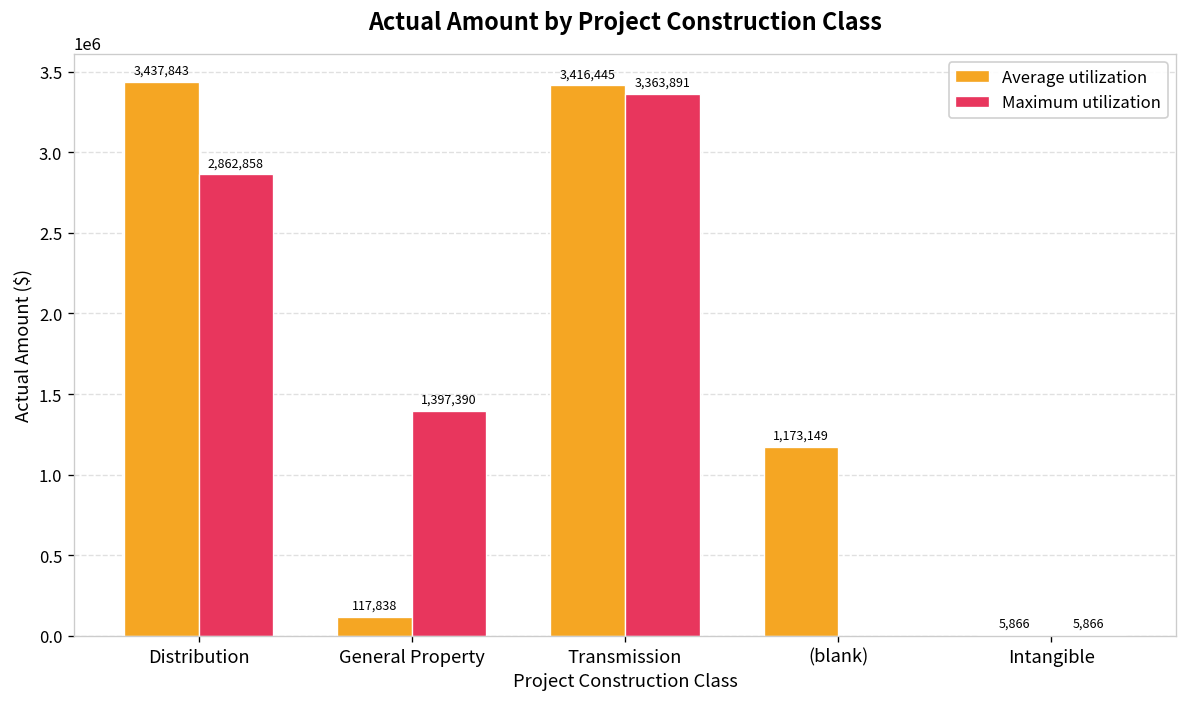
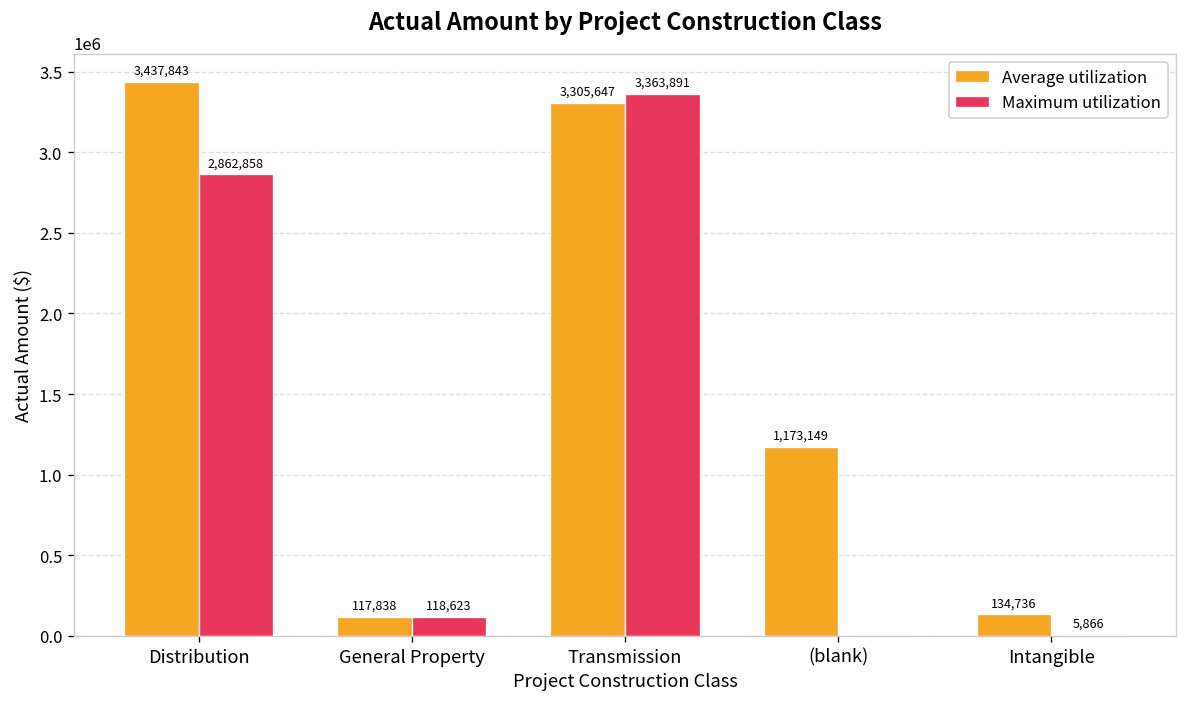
Maximum utilization, General Property: 1,397,390 -> 118,623
Average utilization, Transmission: 3,416,445 -> 3,305,647
Average utilization, Intangible: 5,866 -> 134,736
